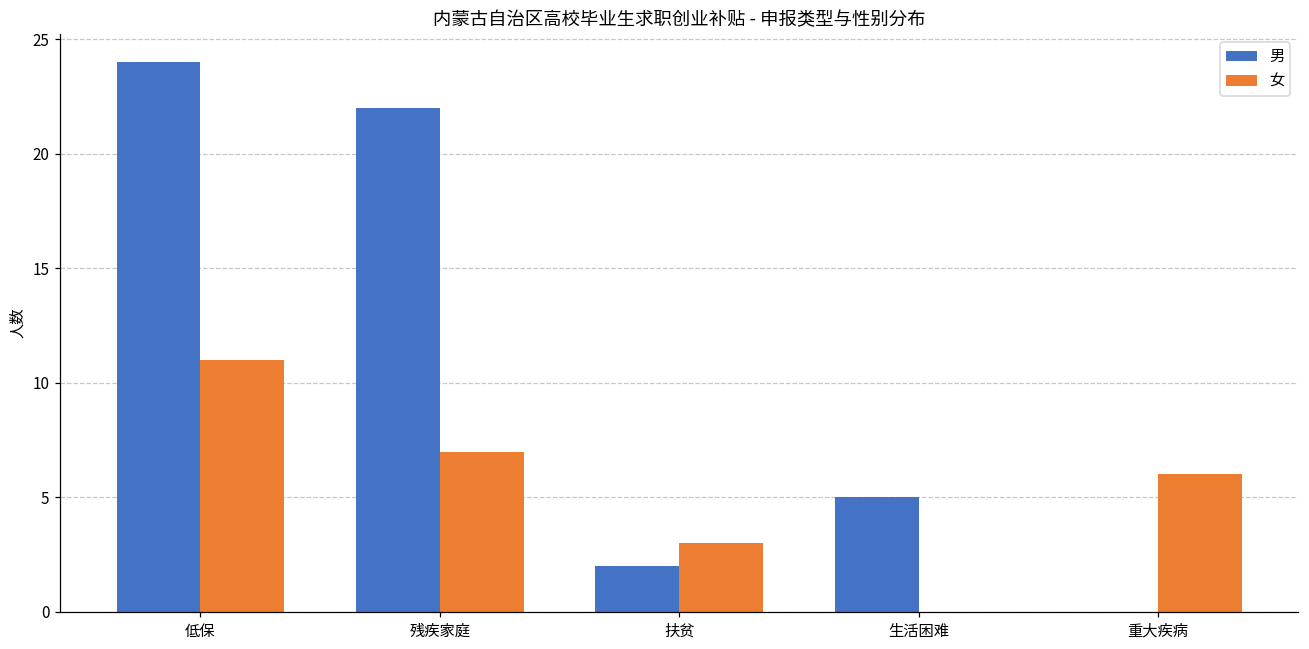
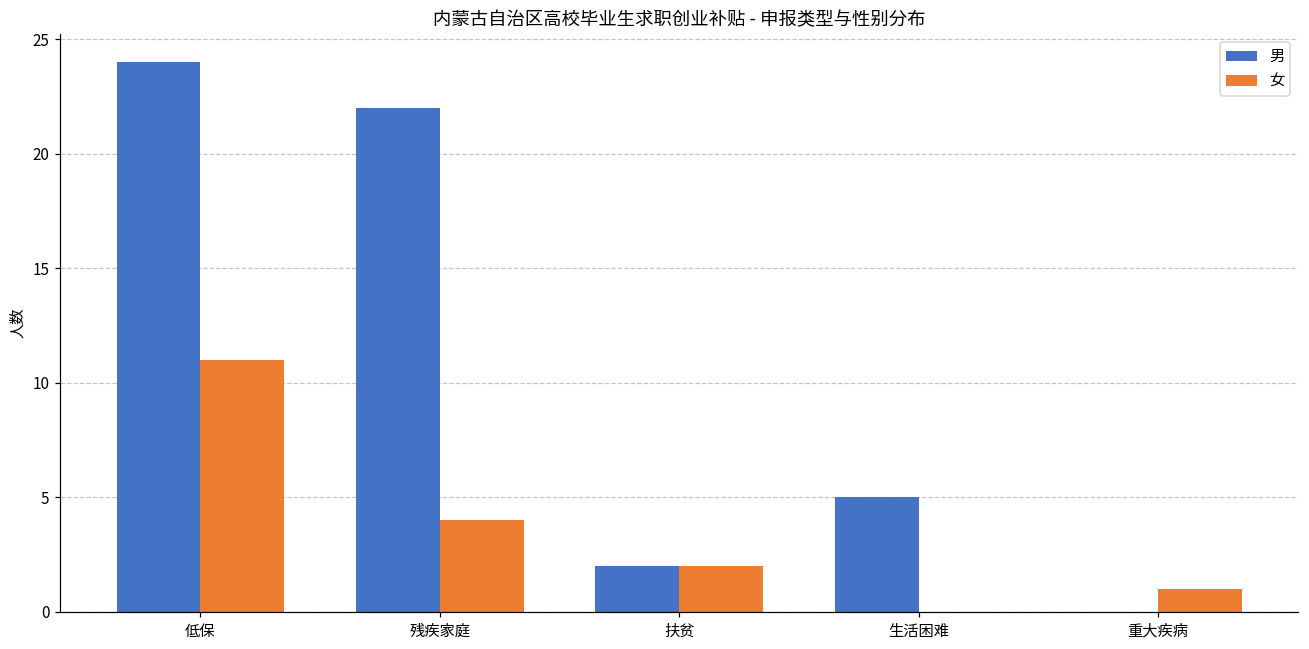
女, 残疾家庭: 7 -> 4
女, 扶贫: 3 -> 2
女, 重大疾病: 6 -> 1
